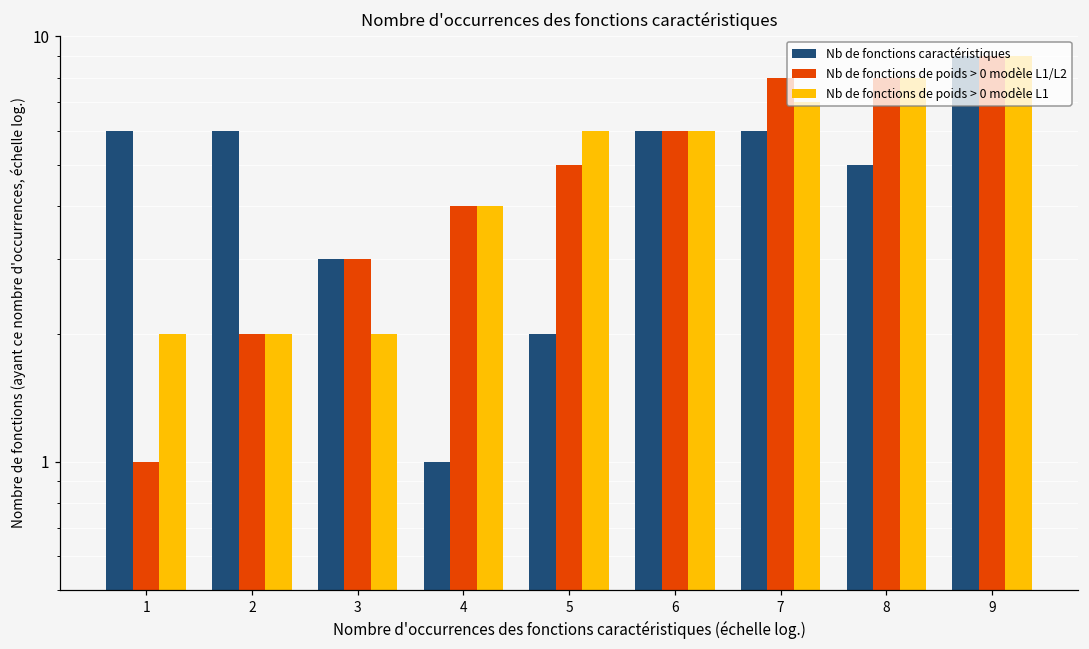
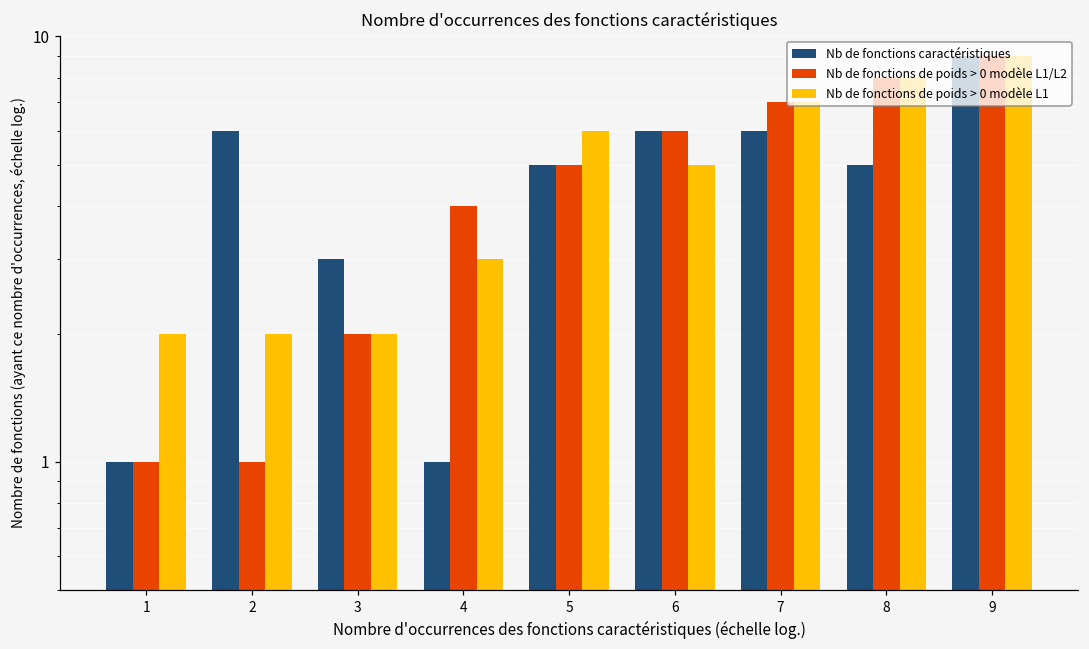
Nb de fonctions caractéristiques, 1: 6 -> 1
Nb de fonctions de poids > 0 modèle L1/L2, 2: 2 -> 1
Nb de fonctions de poids > 0 modèle L1/L2, 3: 3 -> 2
Nb de fonctions de poids > 0 modèle L1, 4: 4 -> 3
Nb de fonctions caractéristiques, 5: 2 -> 5
Nb de fonctions de poids > 0 modèle L1, 6: 6 -> 5
Nb de fonctions de poids > 0 modèle L1/L2, 7: 8 -> 7
